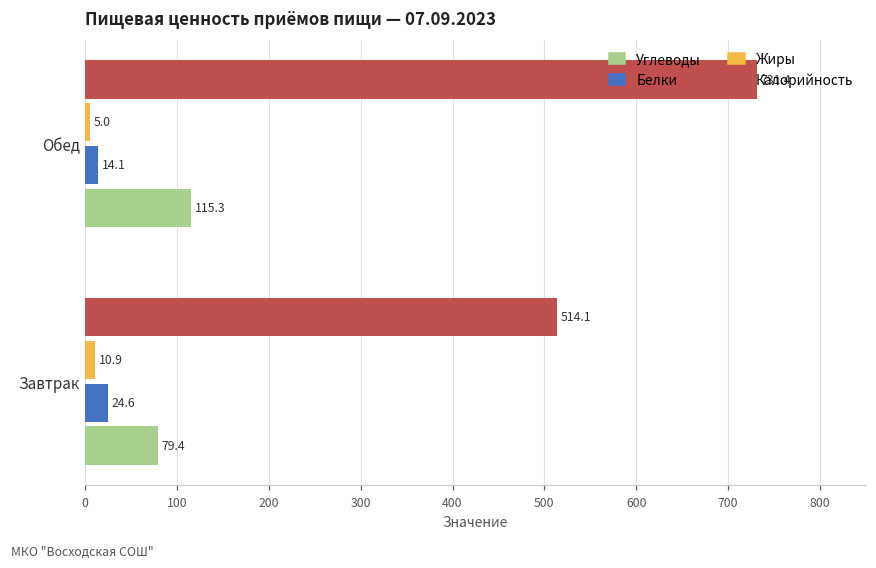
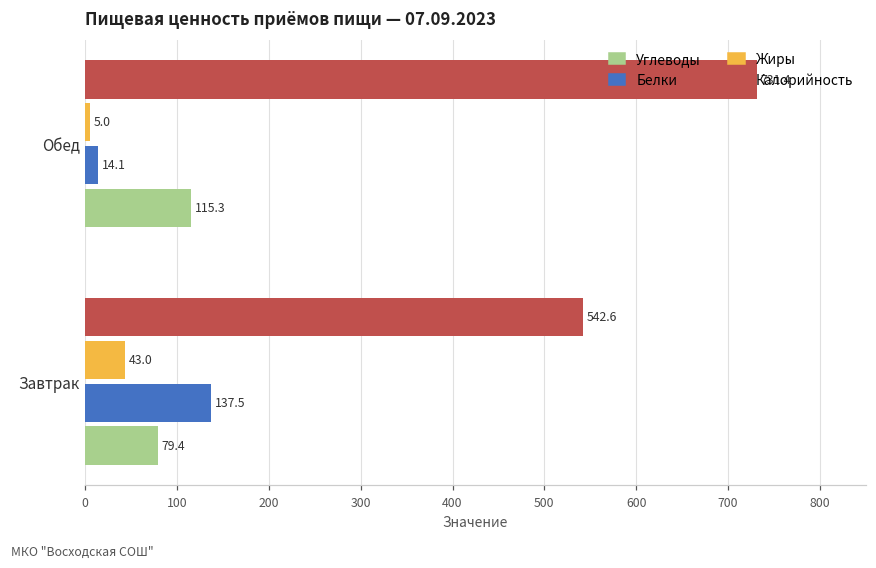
Калорийность, Завтрак: 514.1 -> 542.6
Жиры, Завтрак: 10.9 -> 43.0
Белки, Завтрак: 24.6 -> 137.5
